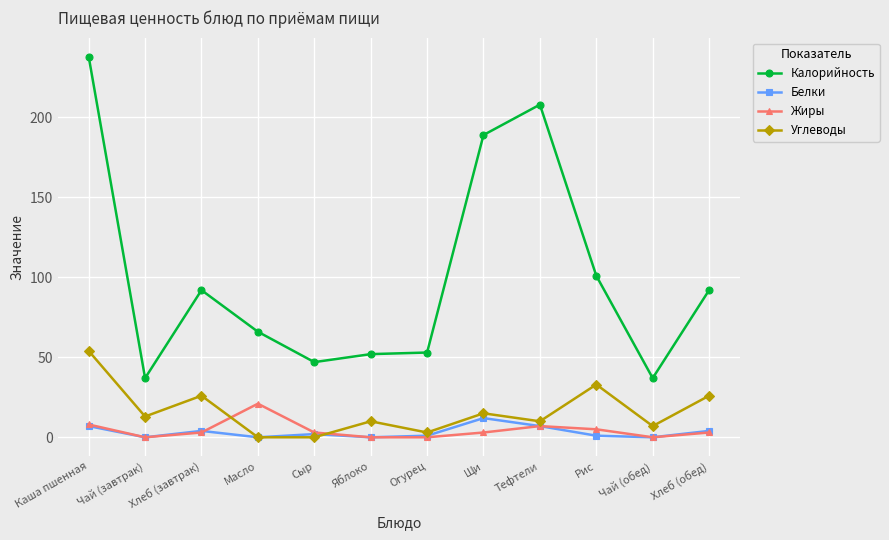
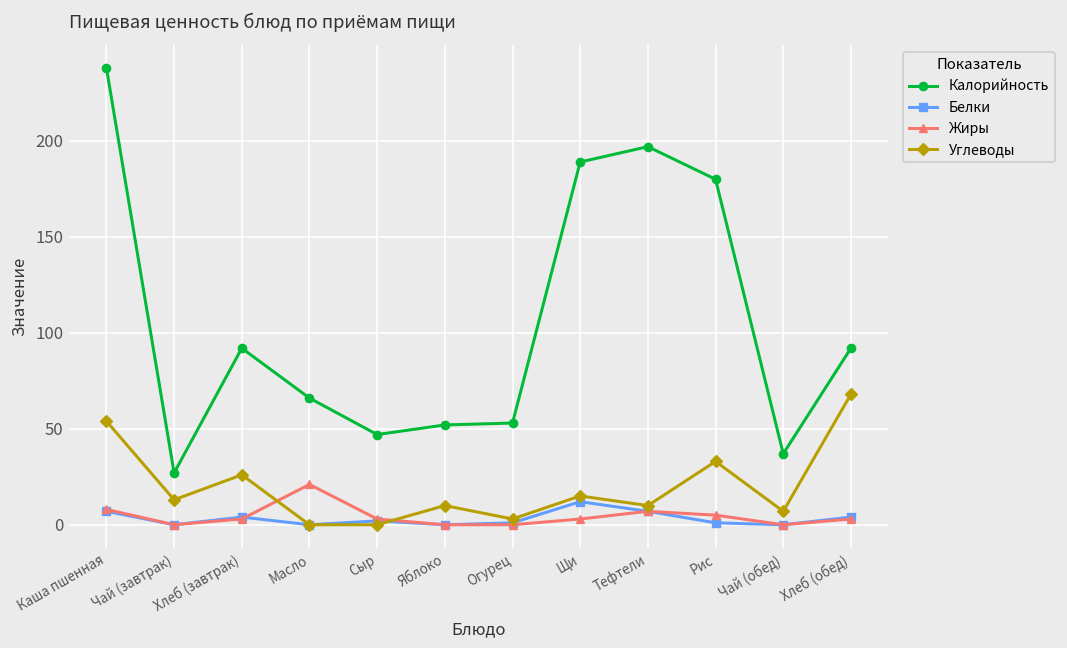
Калорийность, Чай (завтрак): 37 -> 27
Калорийность, Тефтели: 208 -> 197
Калорийность, Рис: 101 -> 180
Углеводы, Хлеб (обед): 26 -> 68
